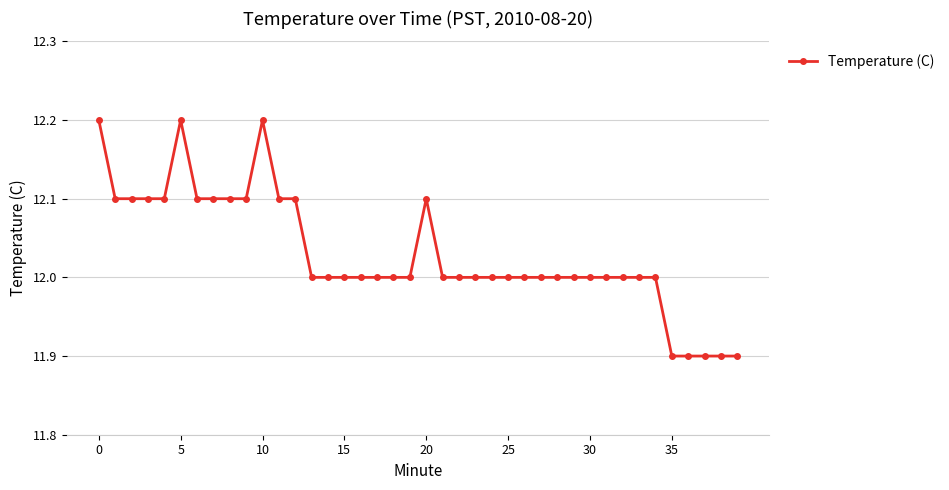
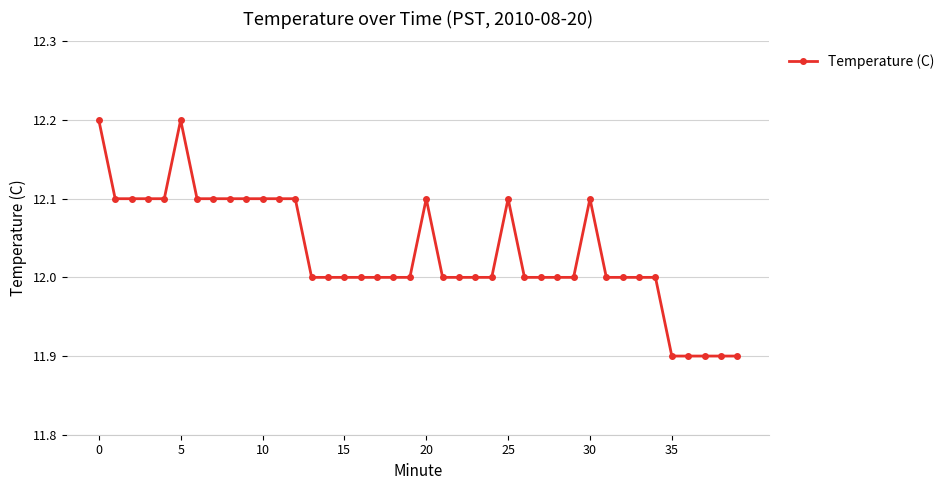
10: 12.2 -> 12.1
25: 12.0 -> 12.1
30: 12.0 -> 12.1
